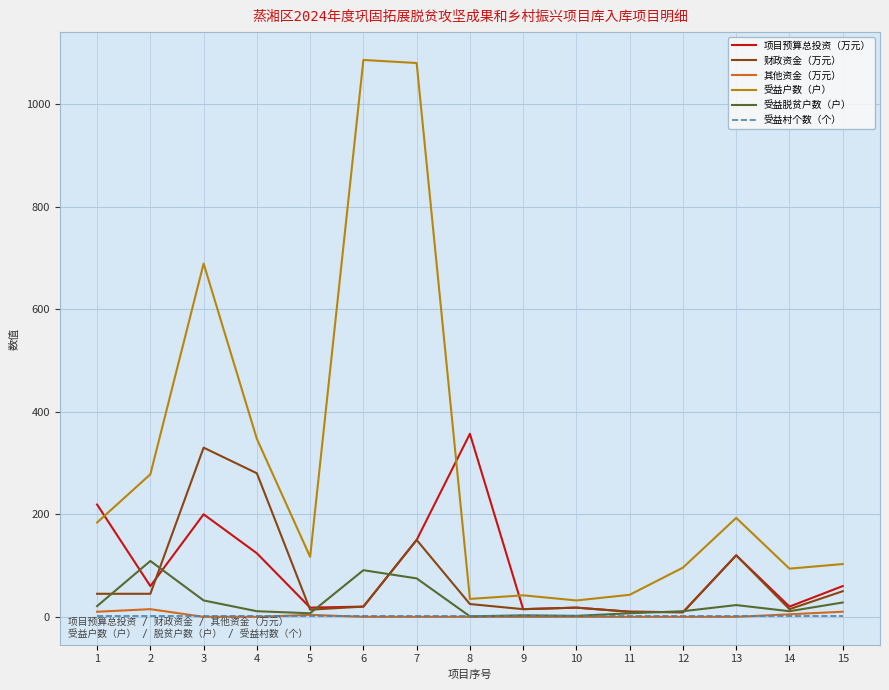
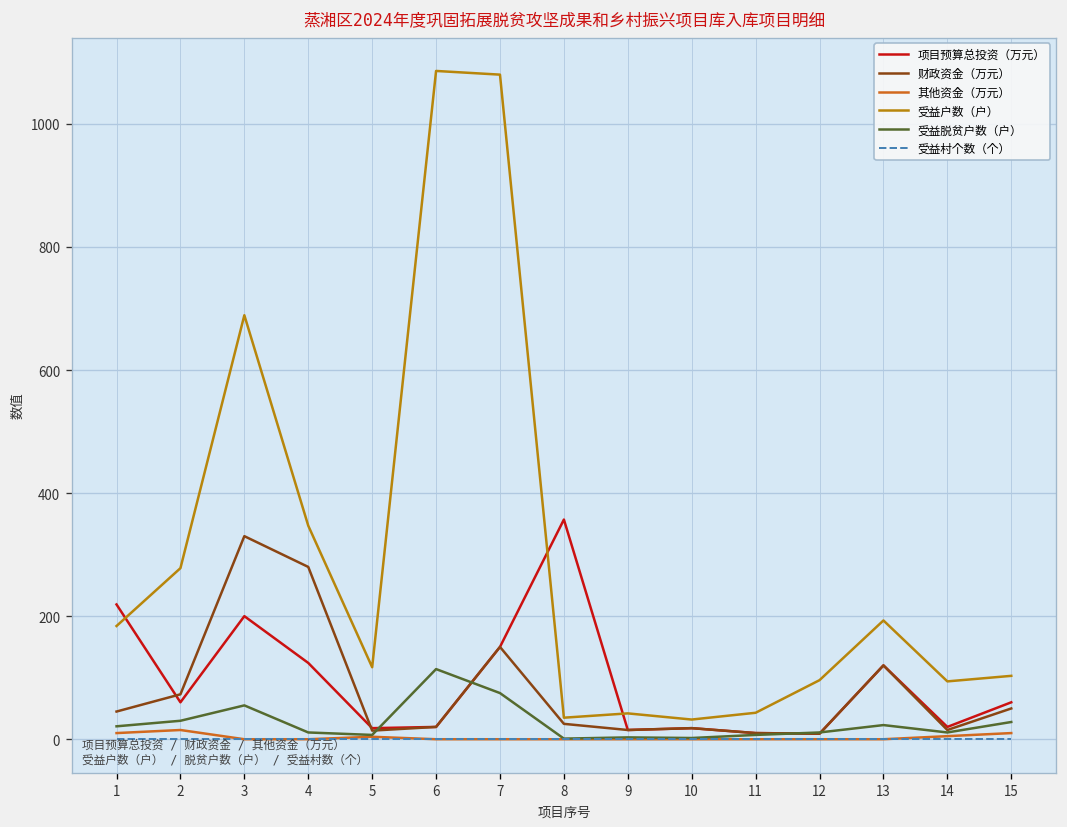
财政资金（万元）, 2: 50 -> 70
受益脱贫户数（户）, 2: 110 -> 30
受益脱贫户数（户）, 3: 30 -> 60
受益脱贫户数（户）, 6: 90 -> 110
